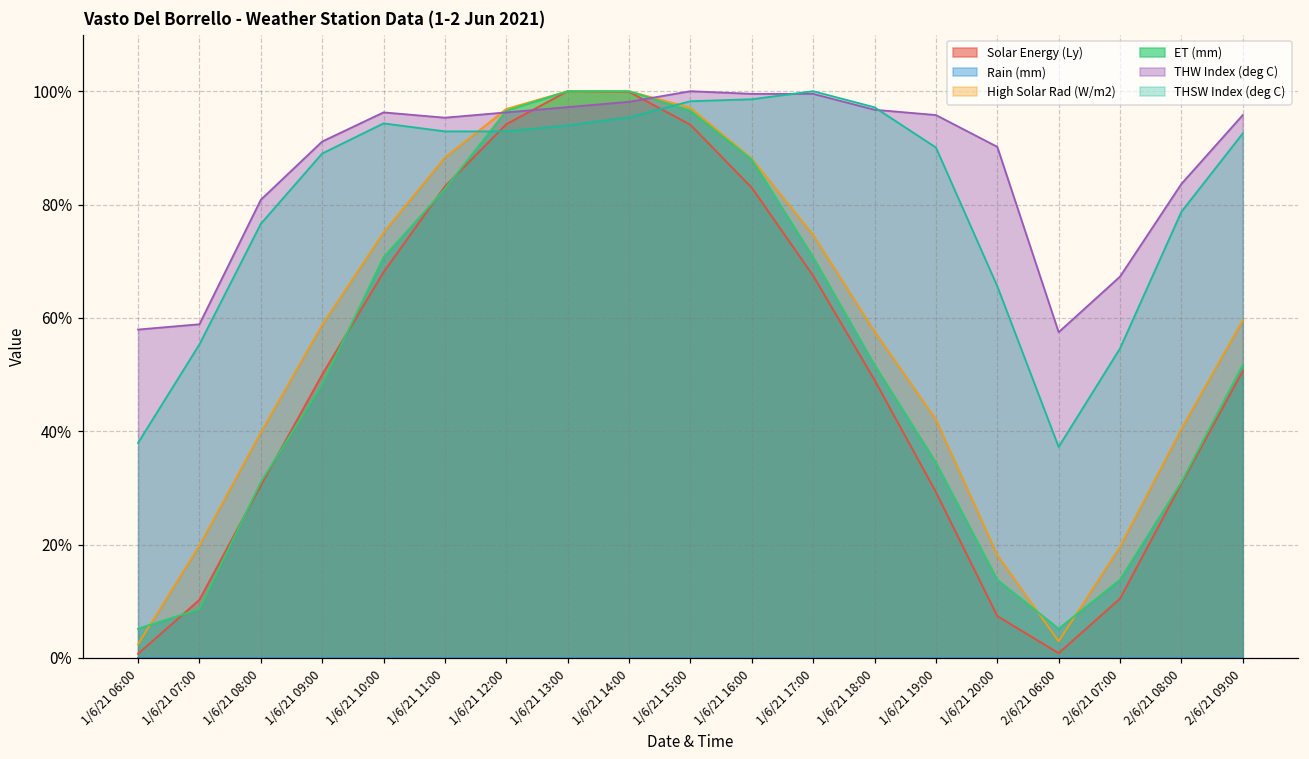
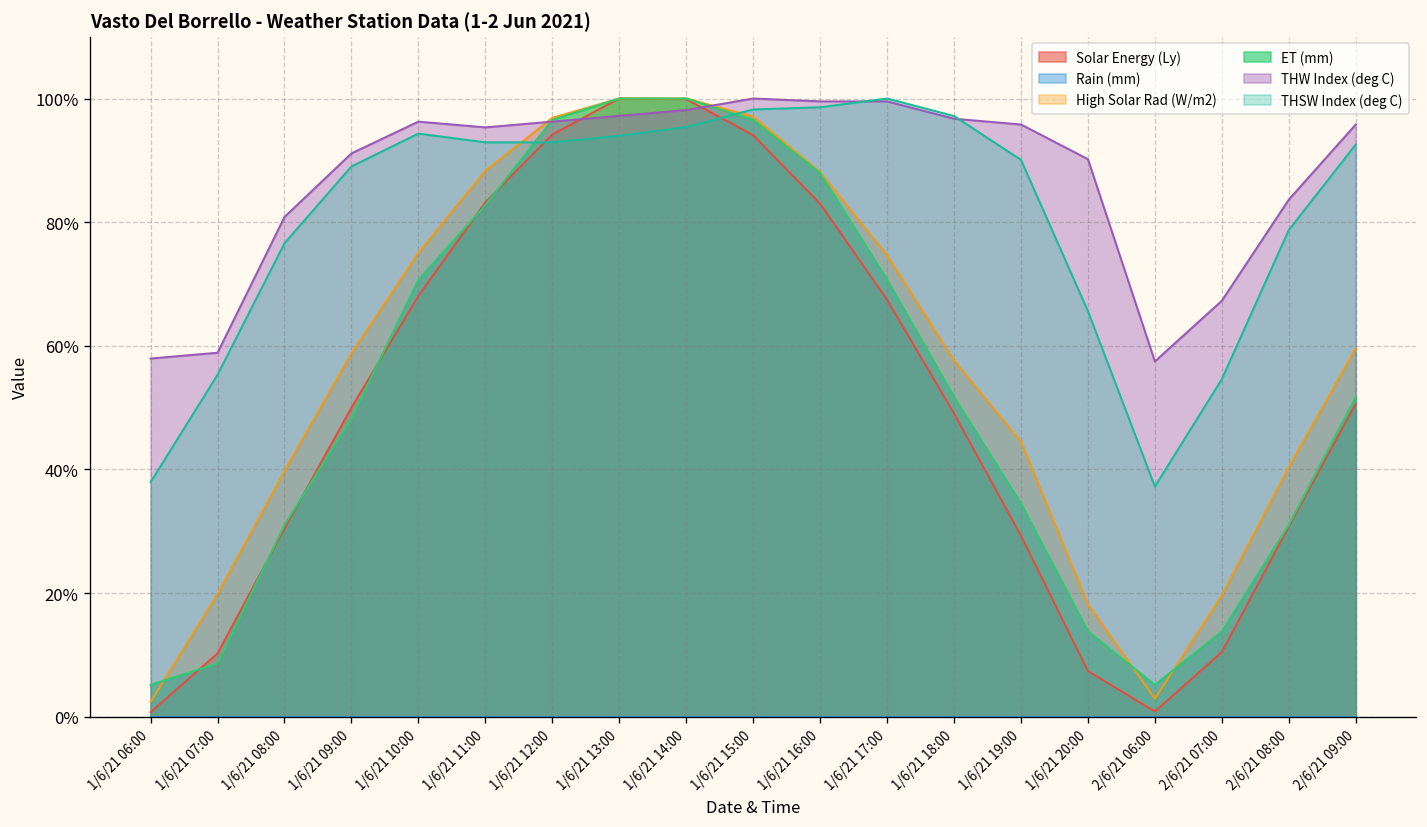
High Solar Rad (W/m2), 1/6/21 19:00: 42% -> 44%
